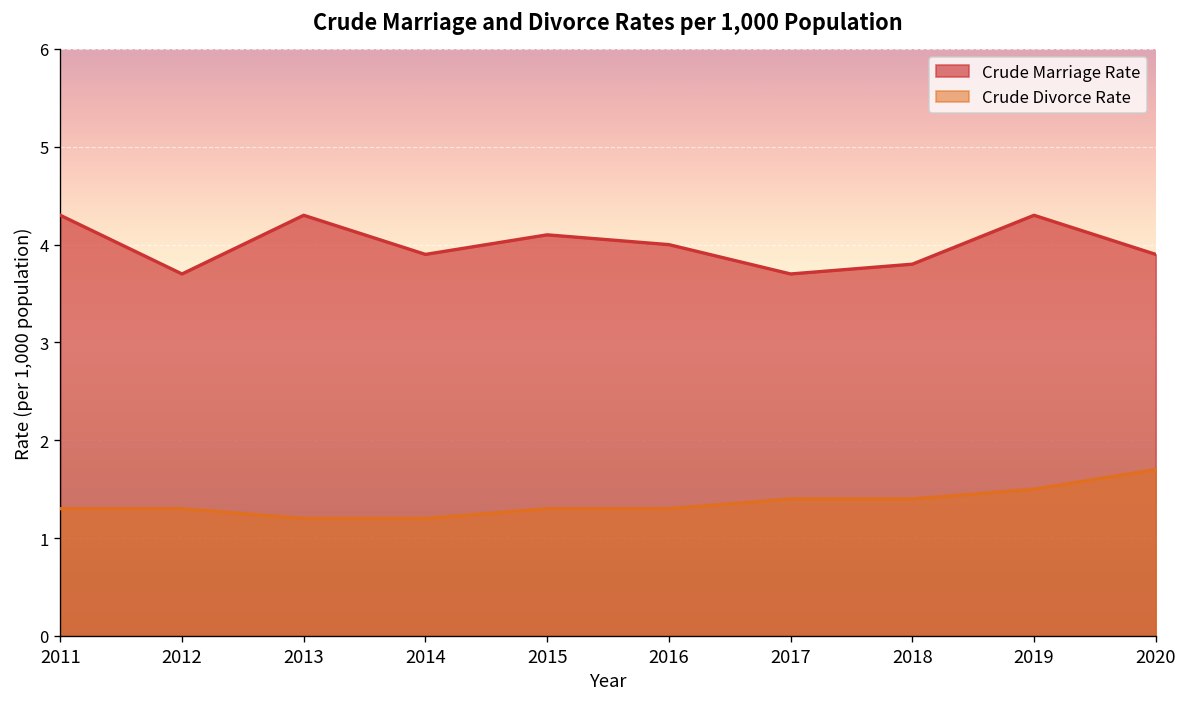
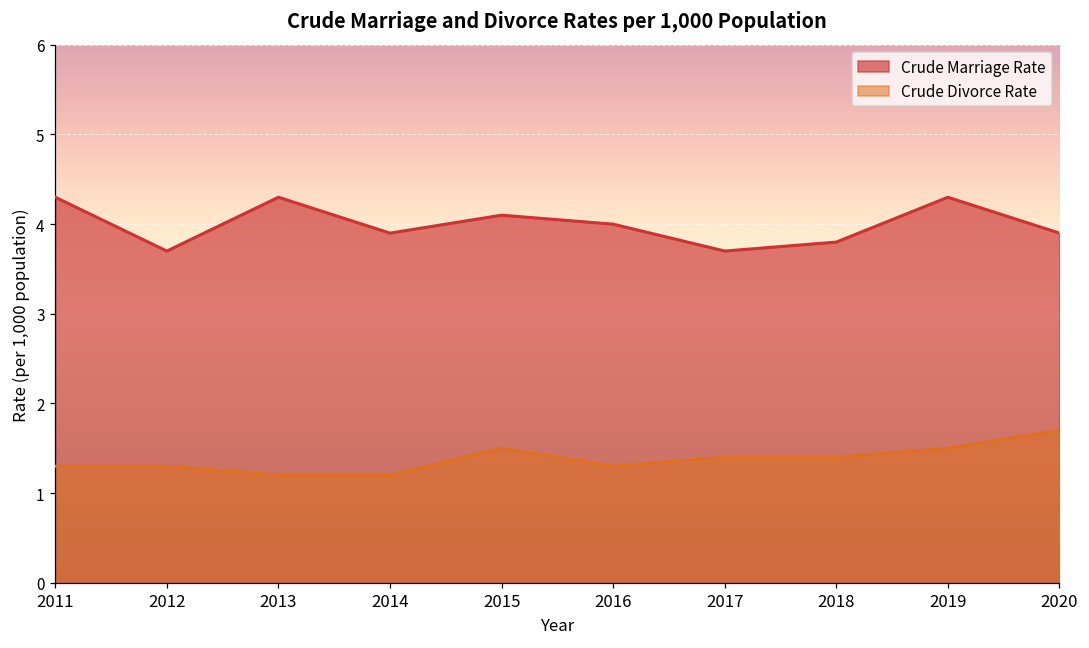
Crude Divorce Rate, 2015: 1.3 -> 1.5
